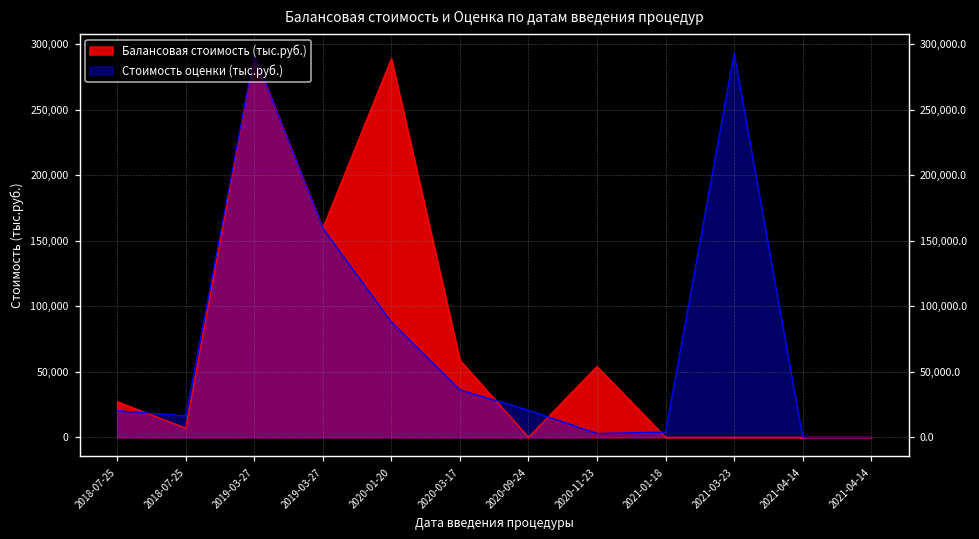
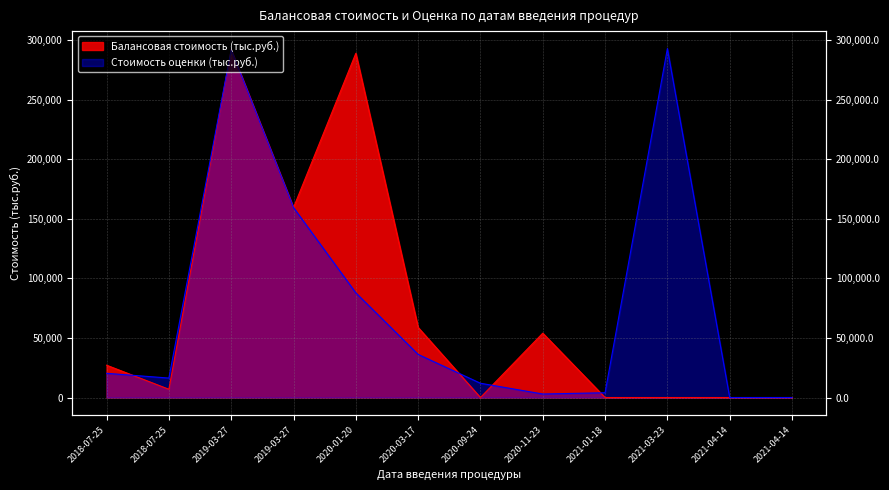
Стоимость оценки (тыс.руб.), 2020-09-24: 21,000 -> 12,000
